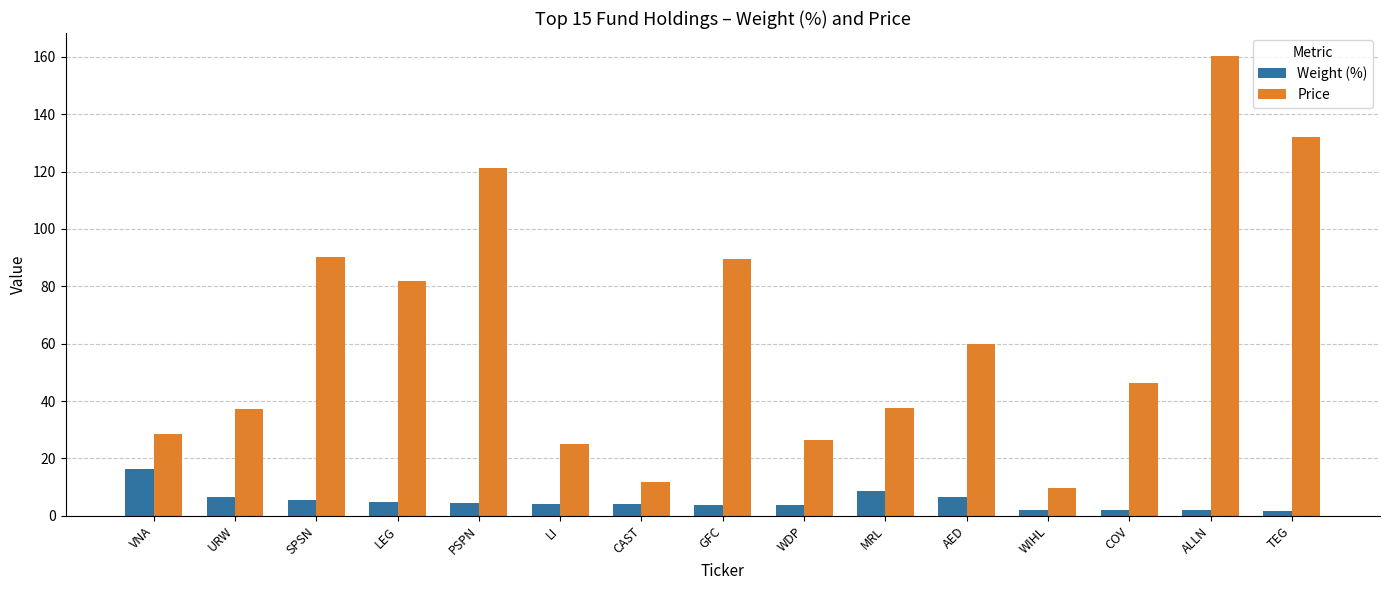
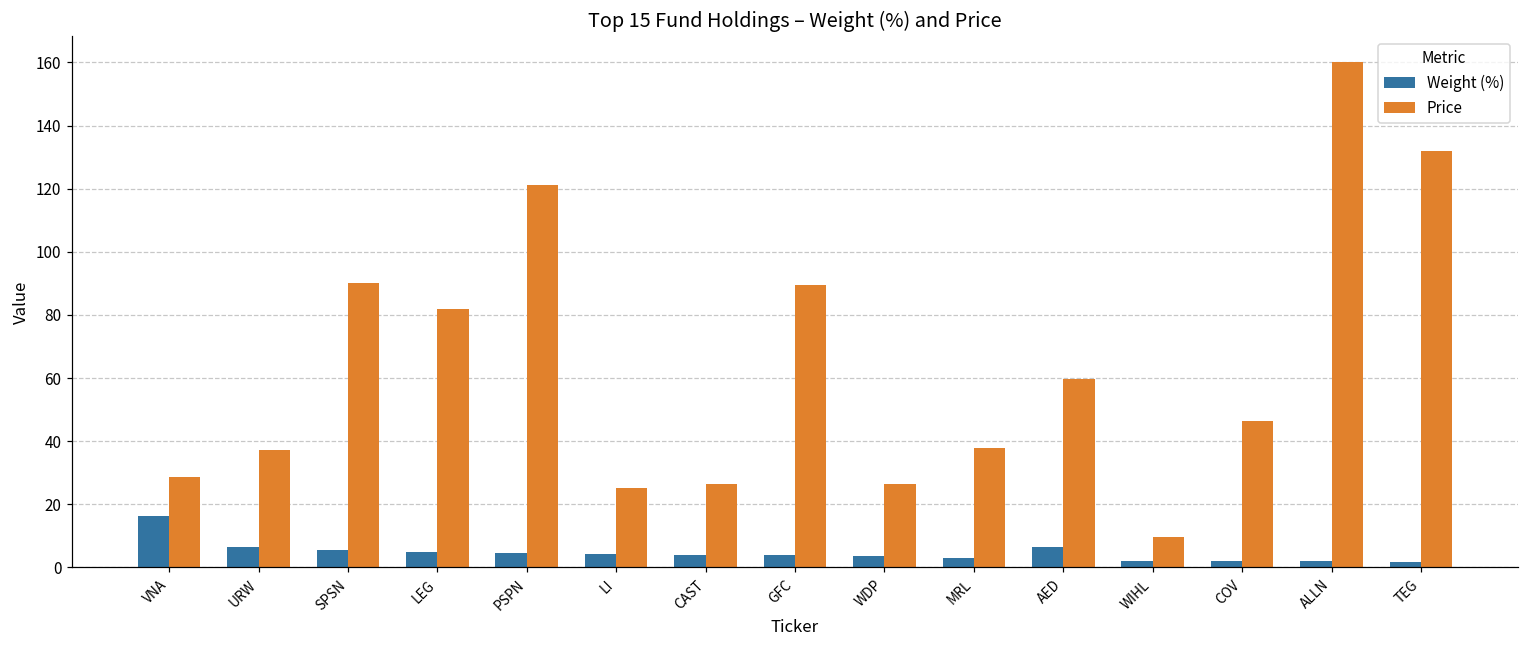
Price, CAST: 12 -> 26
Weight (%), MRL: 9 -> 3
